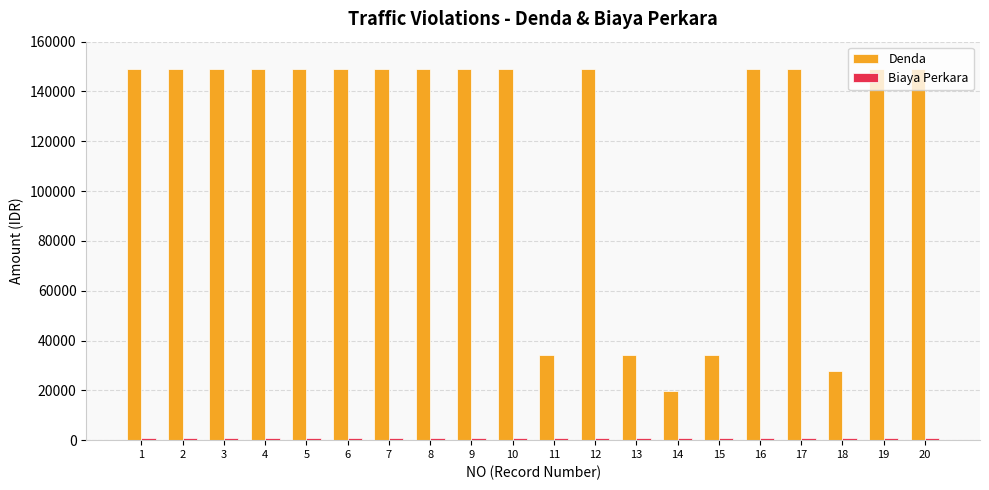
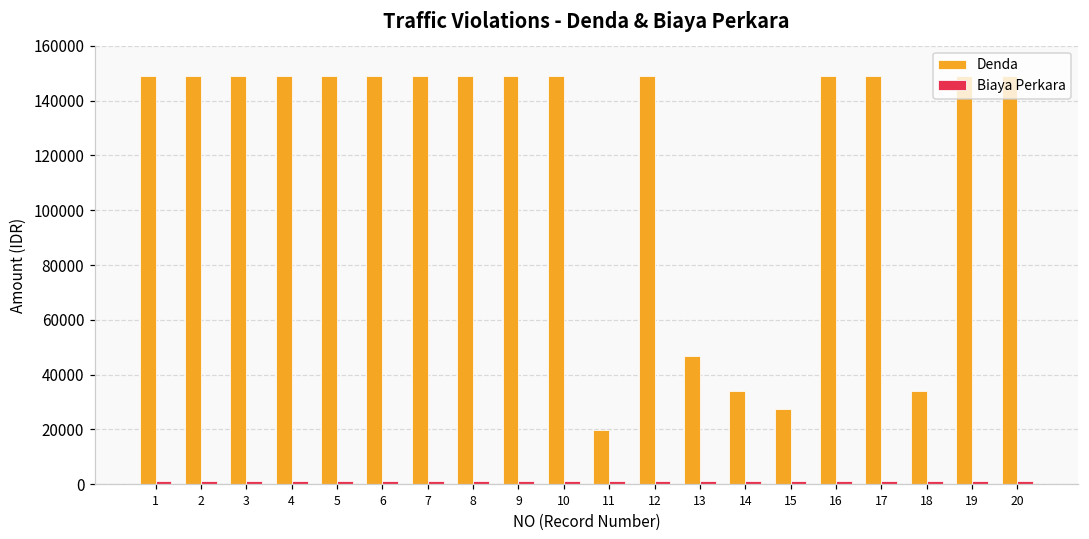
Denda, 11: 34000 -> 20000
Denda, 13: 34000 -> 47000
Denda, 14: 20000 -> 34000
Denda, 15: 34000 -> 28000
Denda, 18: 28000 -> 34000
